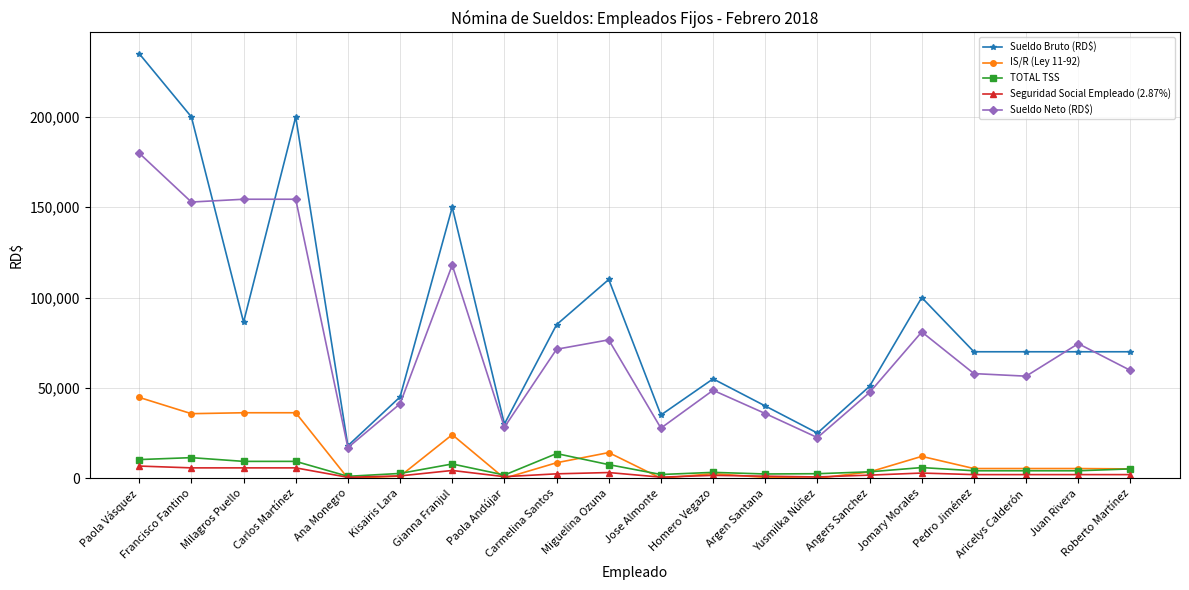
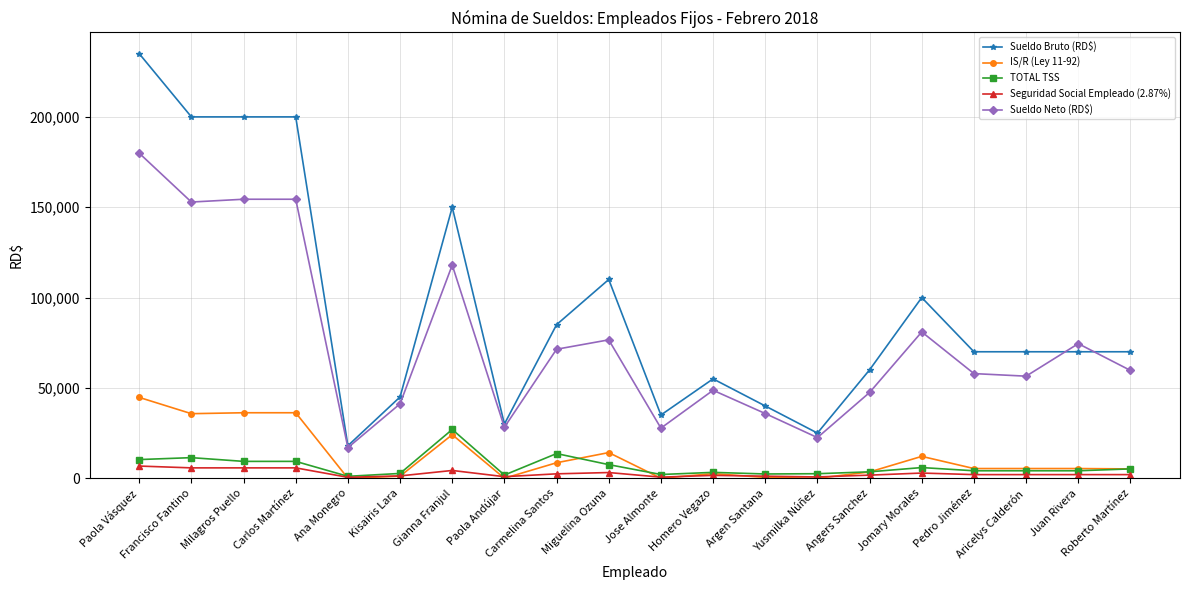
Sueldo Bruto (RD$), Milagros Puello: 86,000 -> 200,000
TOTAL TSS, Gianna Franjul: 8,000 -> 27,000
Sueldo Bruto (RD$), Angers Sanchez: 51,000 -> 60,000
